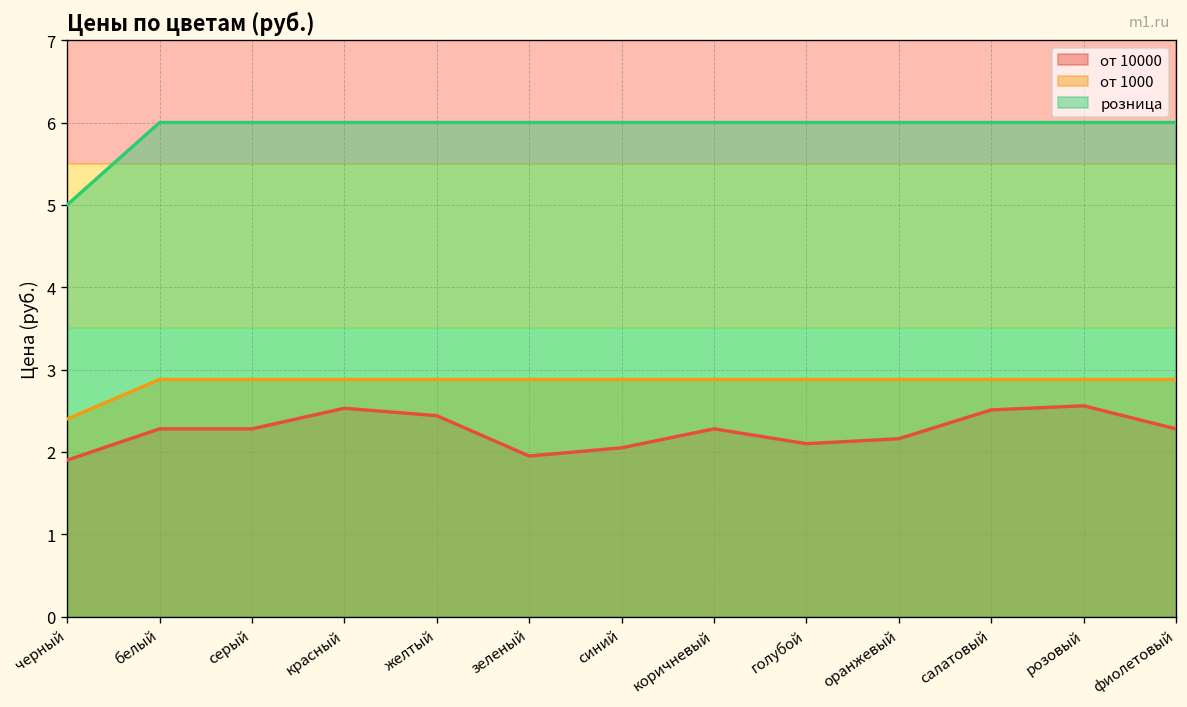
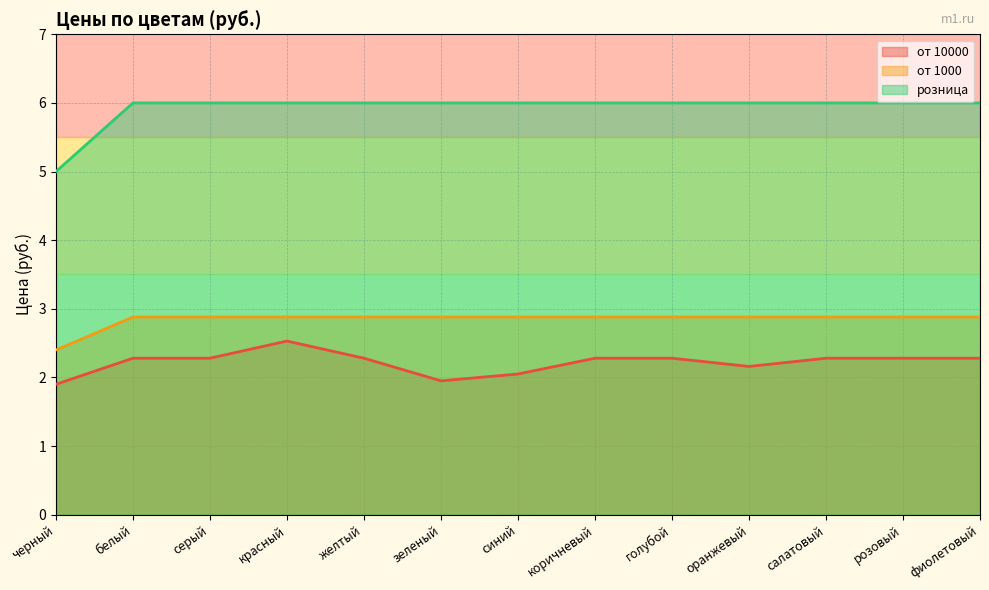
от 10000, желтый: 2.4 -> 2.3
от 10000, голубой: 2.1 -> 2.3
от 10000, салатовый: 2.5 -> 2.3
от 10000, розовый: 2.6 -> 2.3
